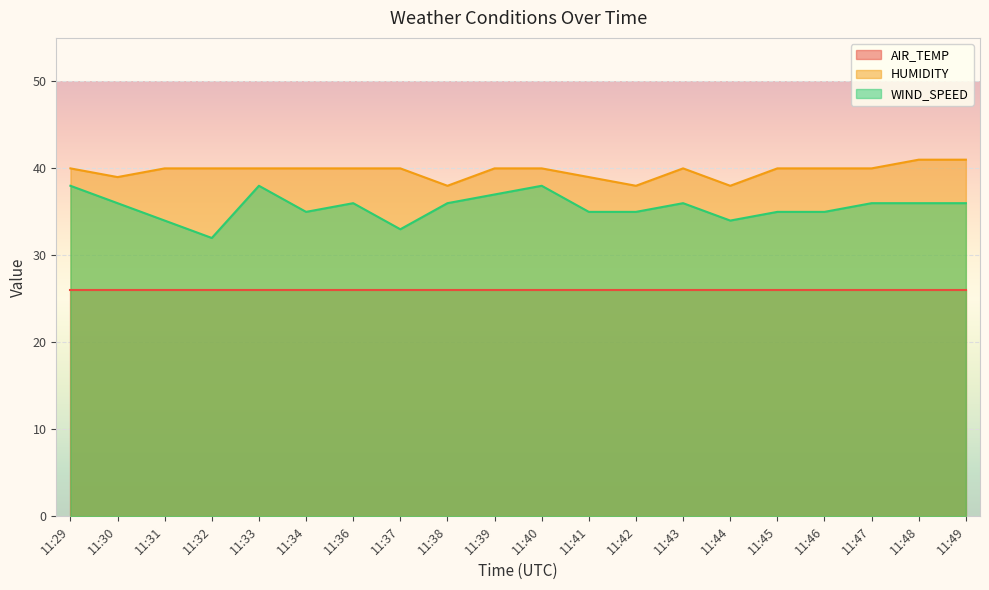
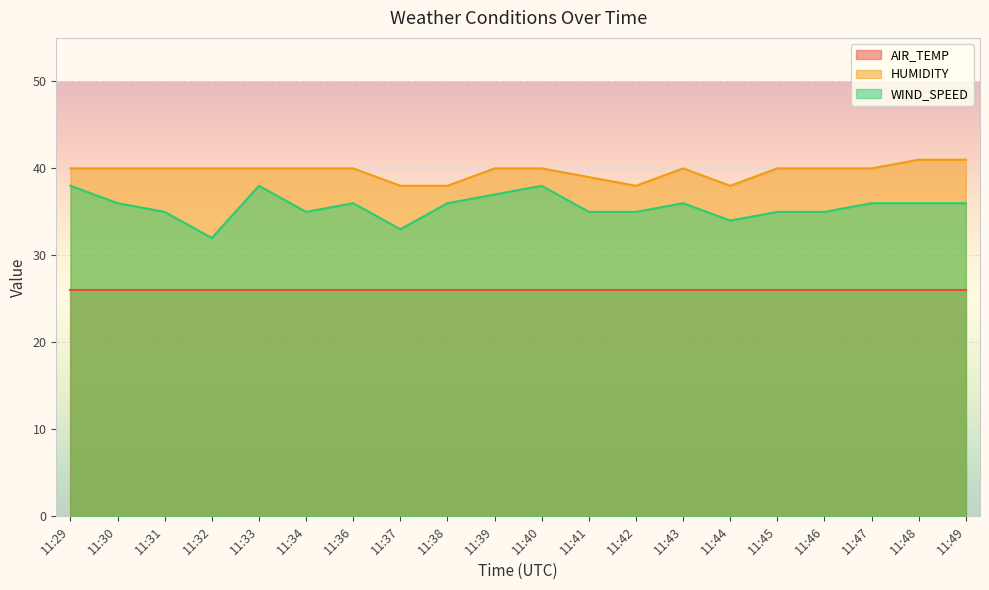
HUMIDITY, 11:30: 39 -> 40
WIND_SPEED, 11:31: 34 -> 35
HUMIDITY, 11:37: 40 -> 38
